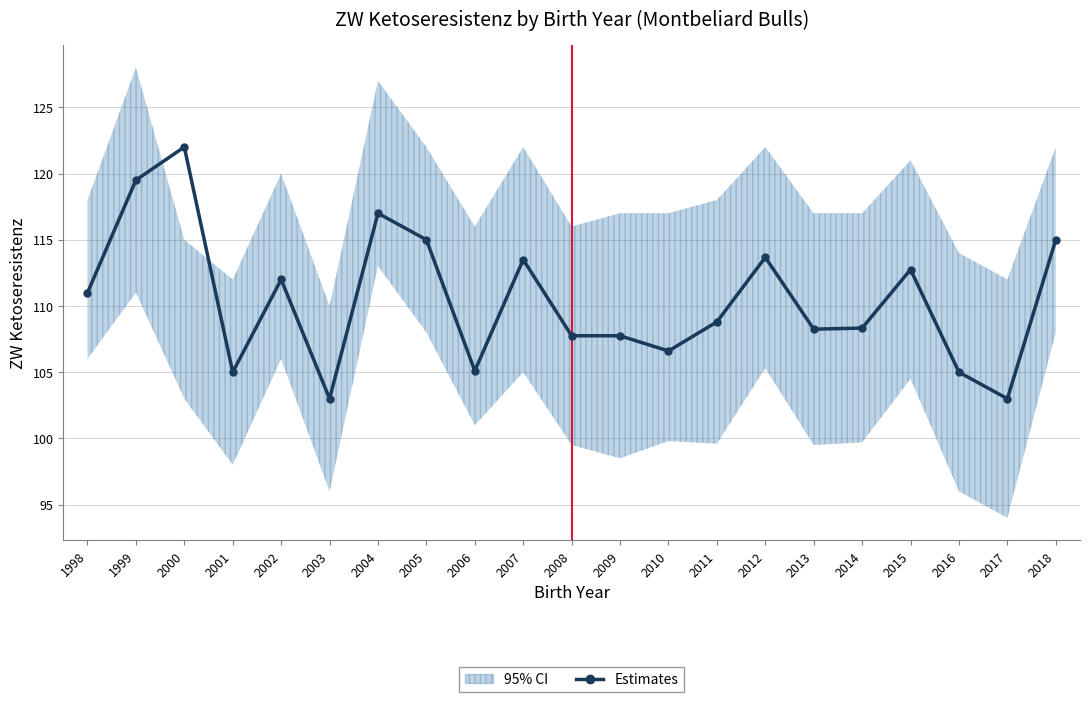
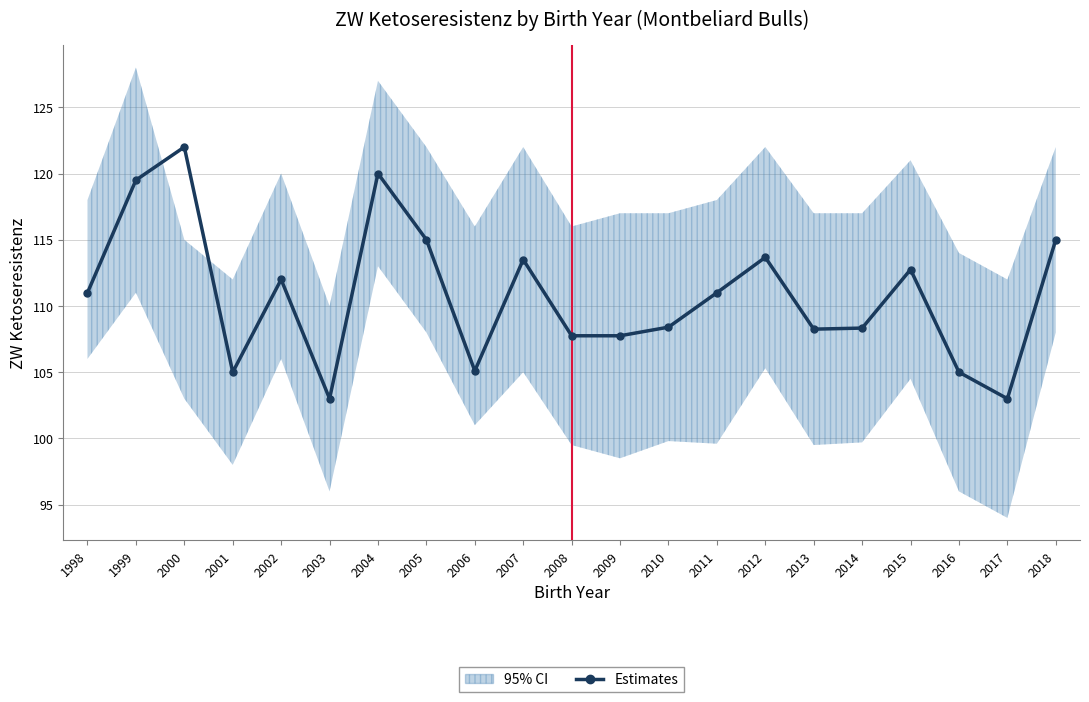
Estimates, 2004: 117 -> 120
Estimates, 2010: 106.6 -> 108.4
Estimates, 2011: 108.8 -> 111.0
